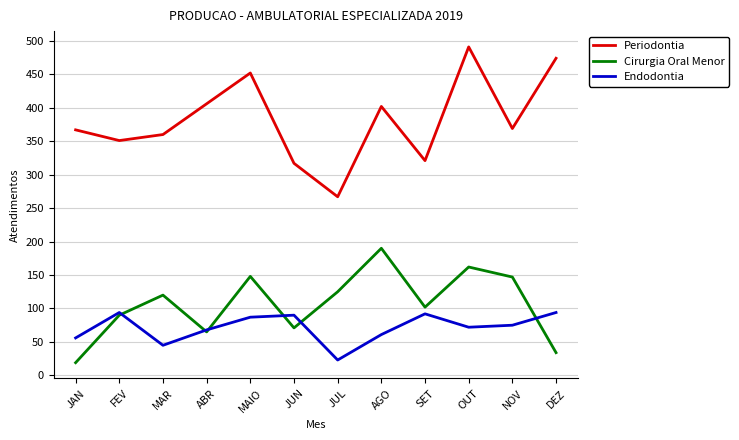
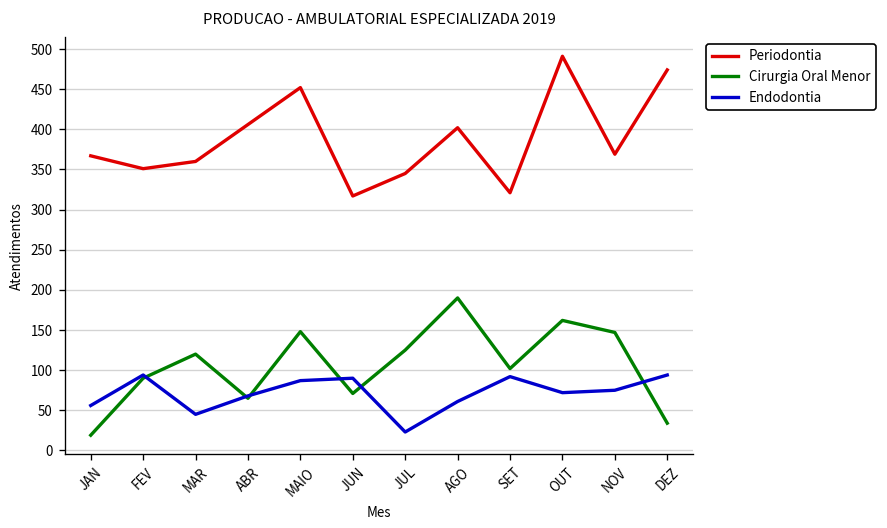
Periodontia, JUL: 270 -> 350
